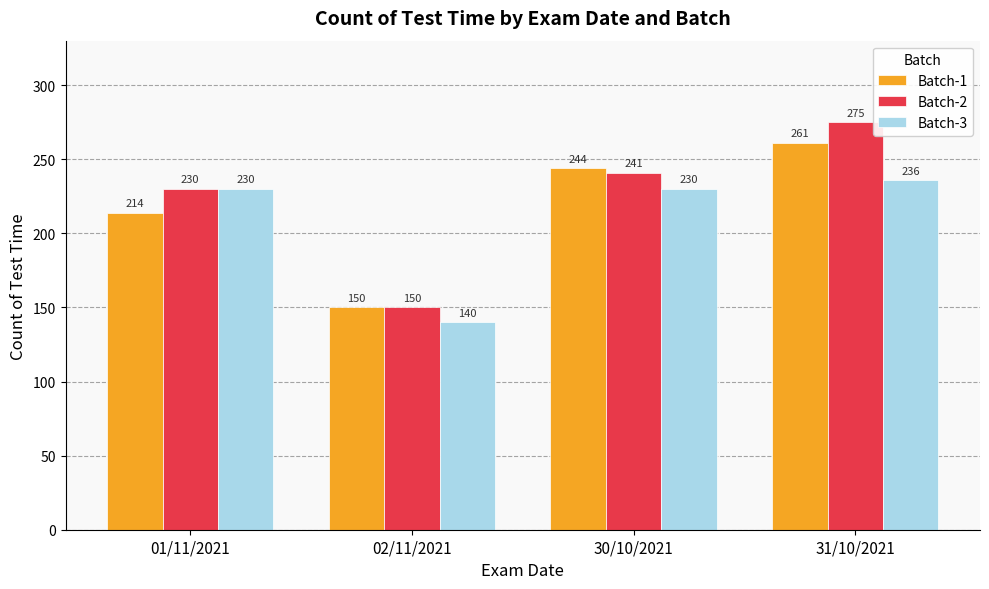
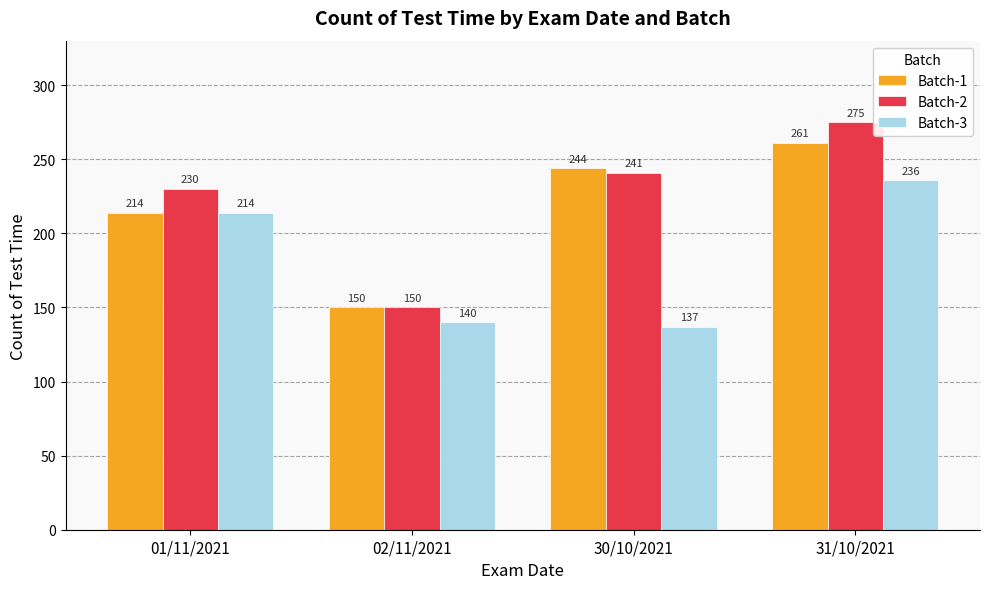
Batch-3, 01/11/2021: 230 -> 214
Batch-3, 30/10/2021: 230 -> 137
